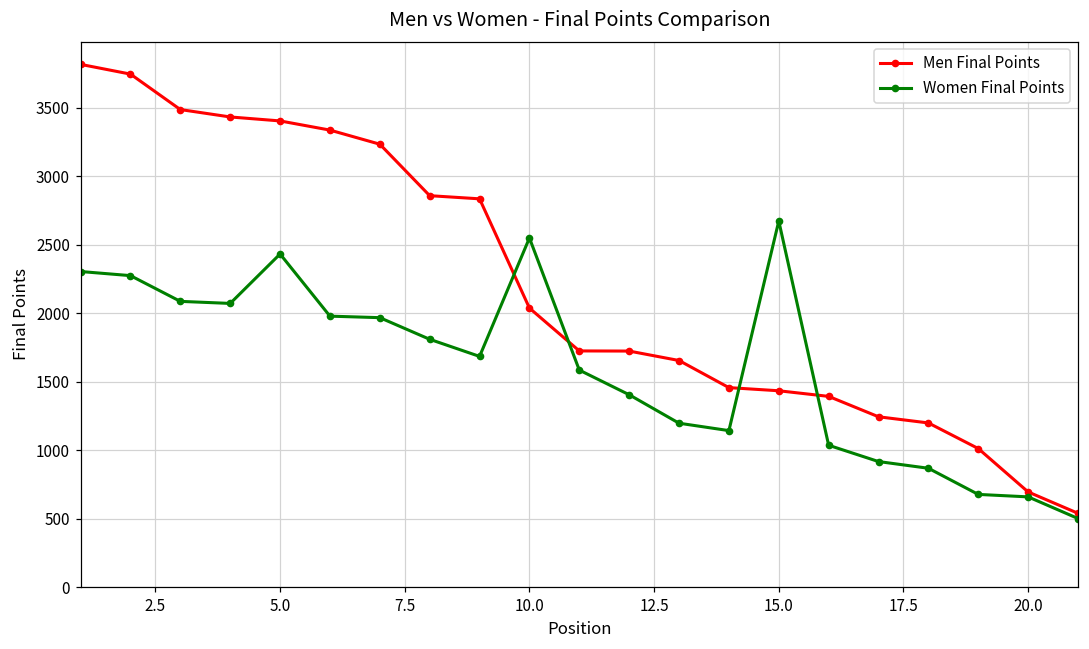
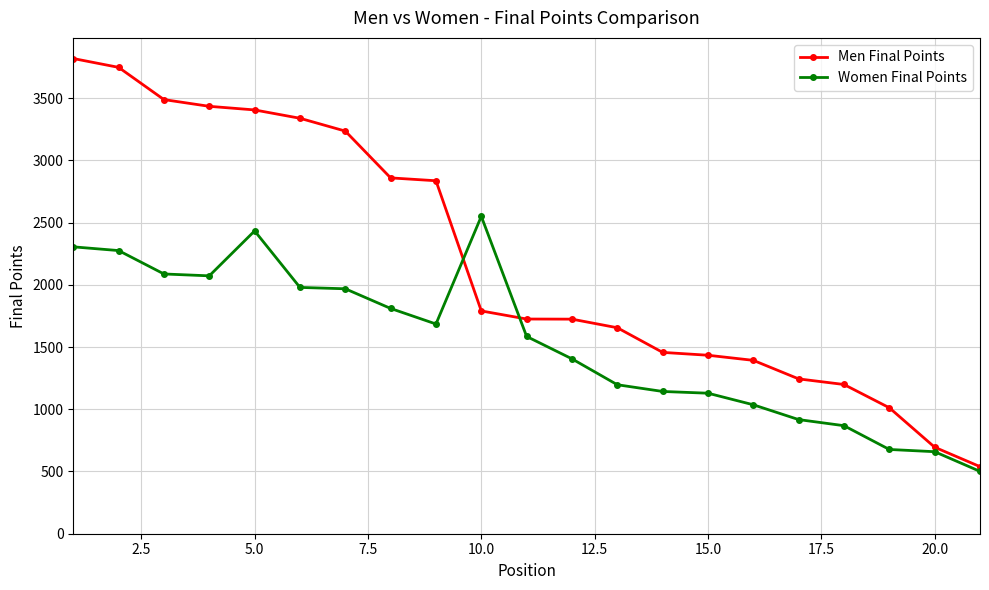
Men Final Points, 10.0: 2040 -> 1790
Women Final Points, 15.0: 2670 -> 1130
